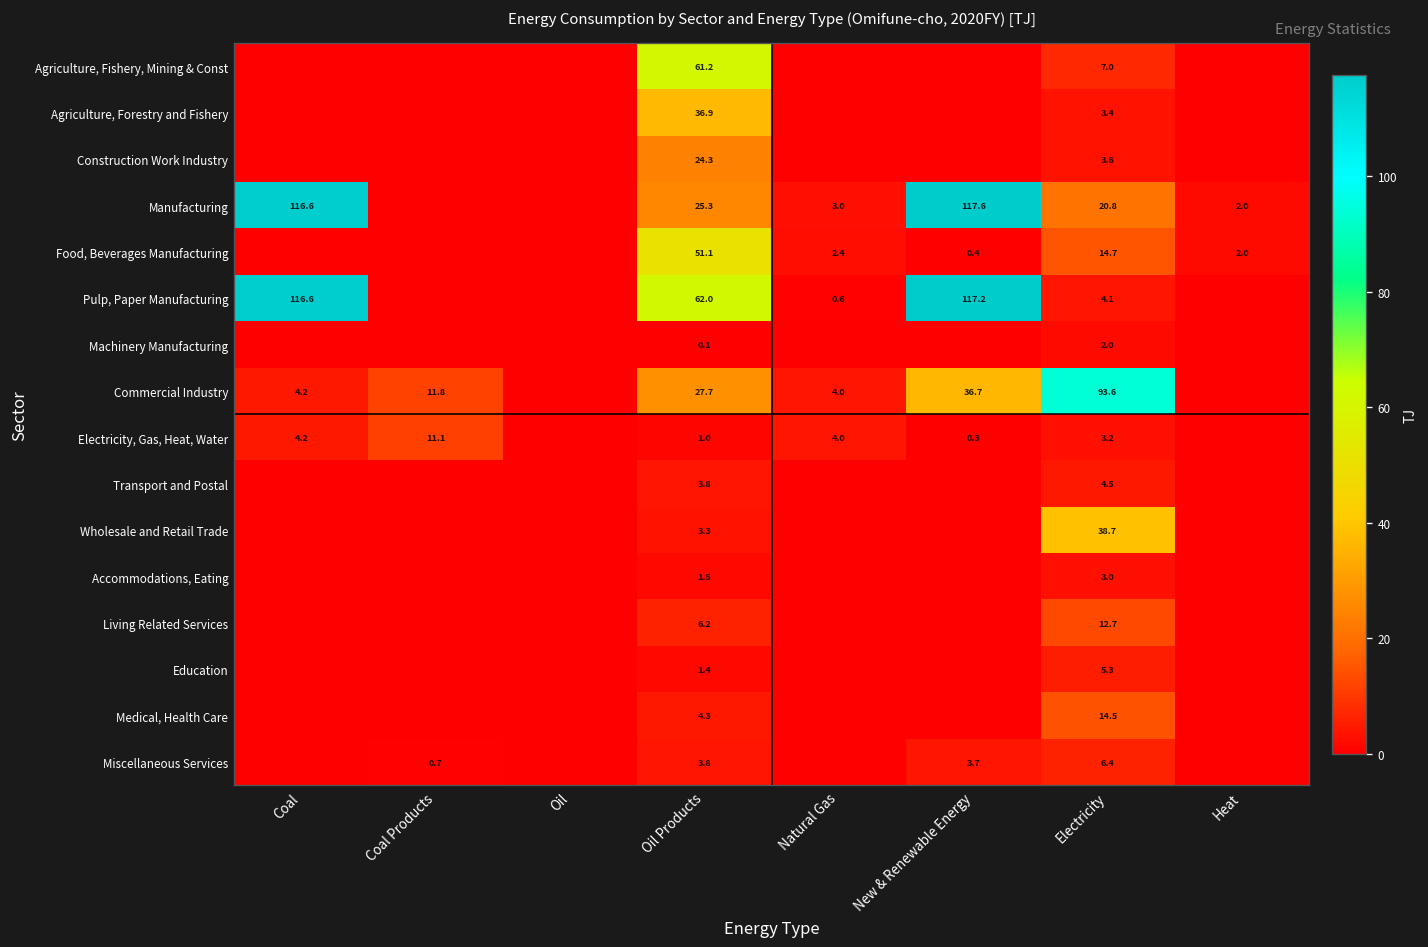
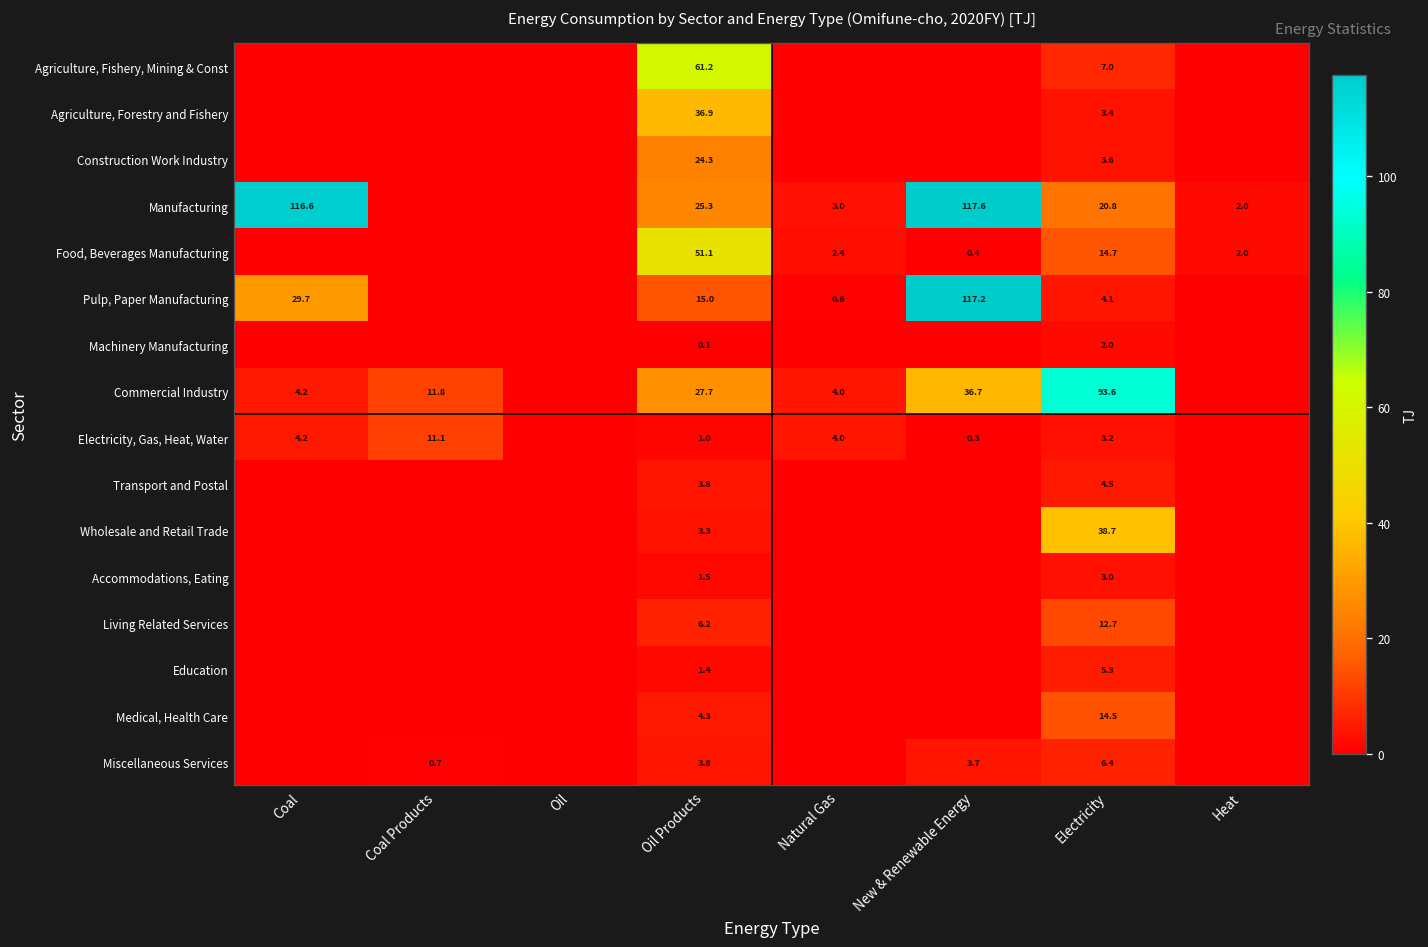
Pulp, Paper Manufacturing, Coal: 116.6 -> 29.7
Pulp, Paper Manufacturing, Oil Products: 62.0 -> 15.0
